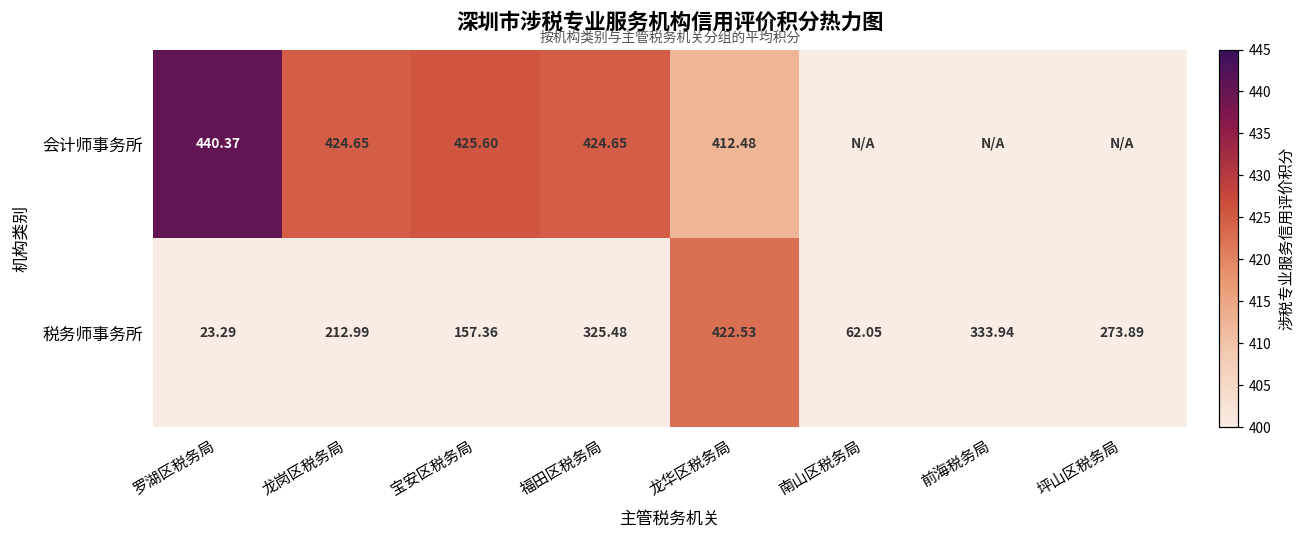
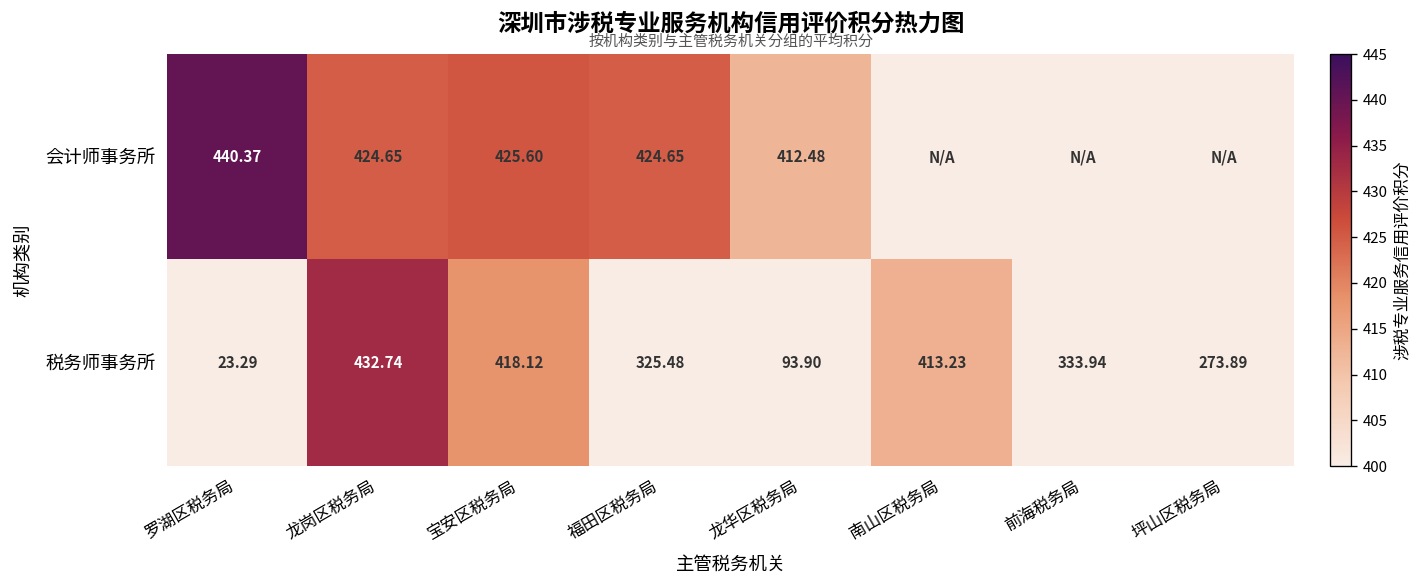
税务师事务所, 龙岗区税务局: 212.99 -> 432.74
税务师事务所, 宝安区税务局: 157.36 -> 418.12
税务师事务所, 龙华区税务局: 422.53 -> 93.90
税务师事务所, 南山区税务局: 62.05 -> 413.23
